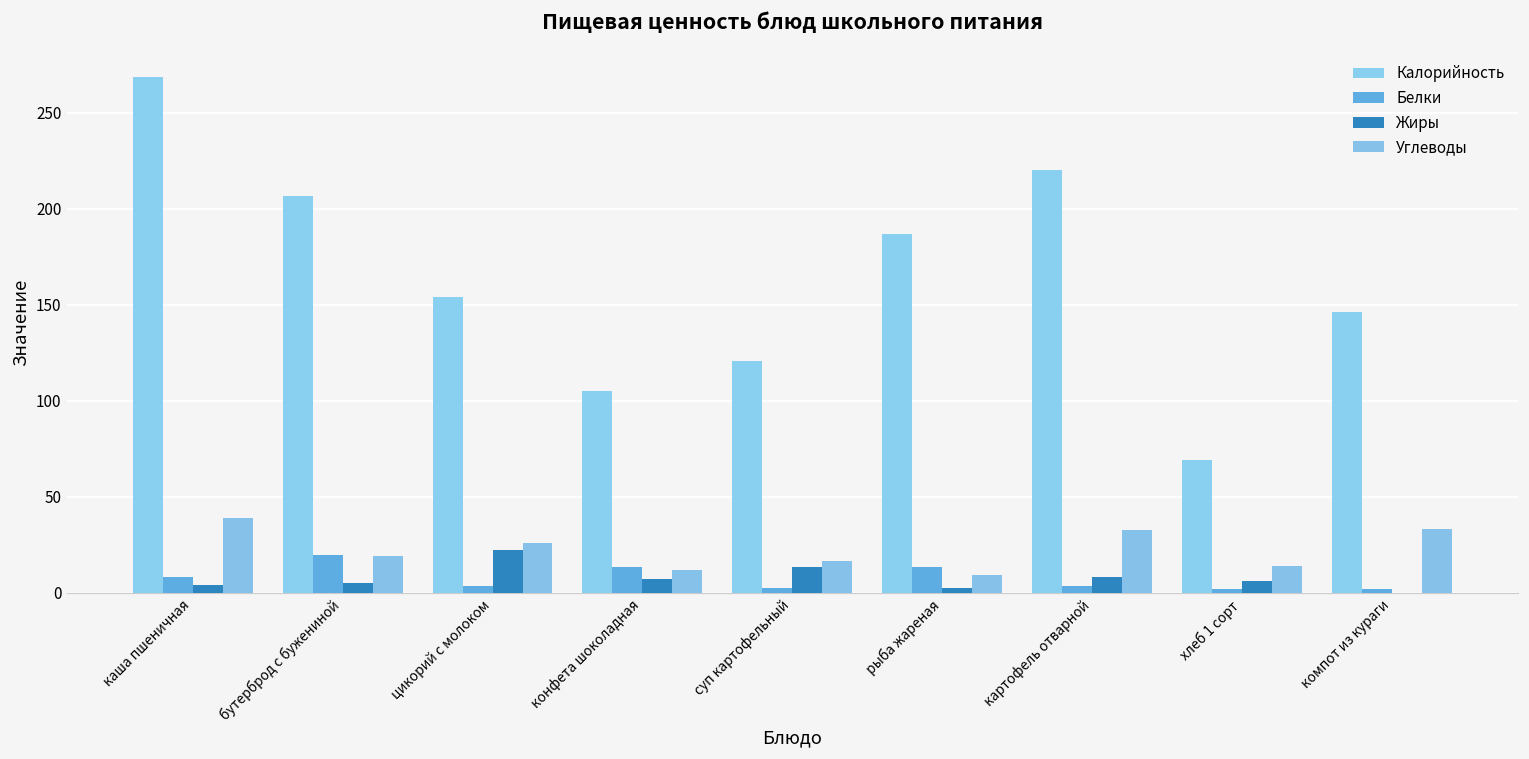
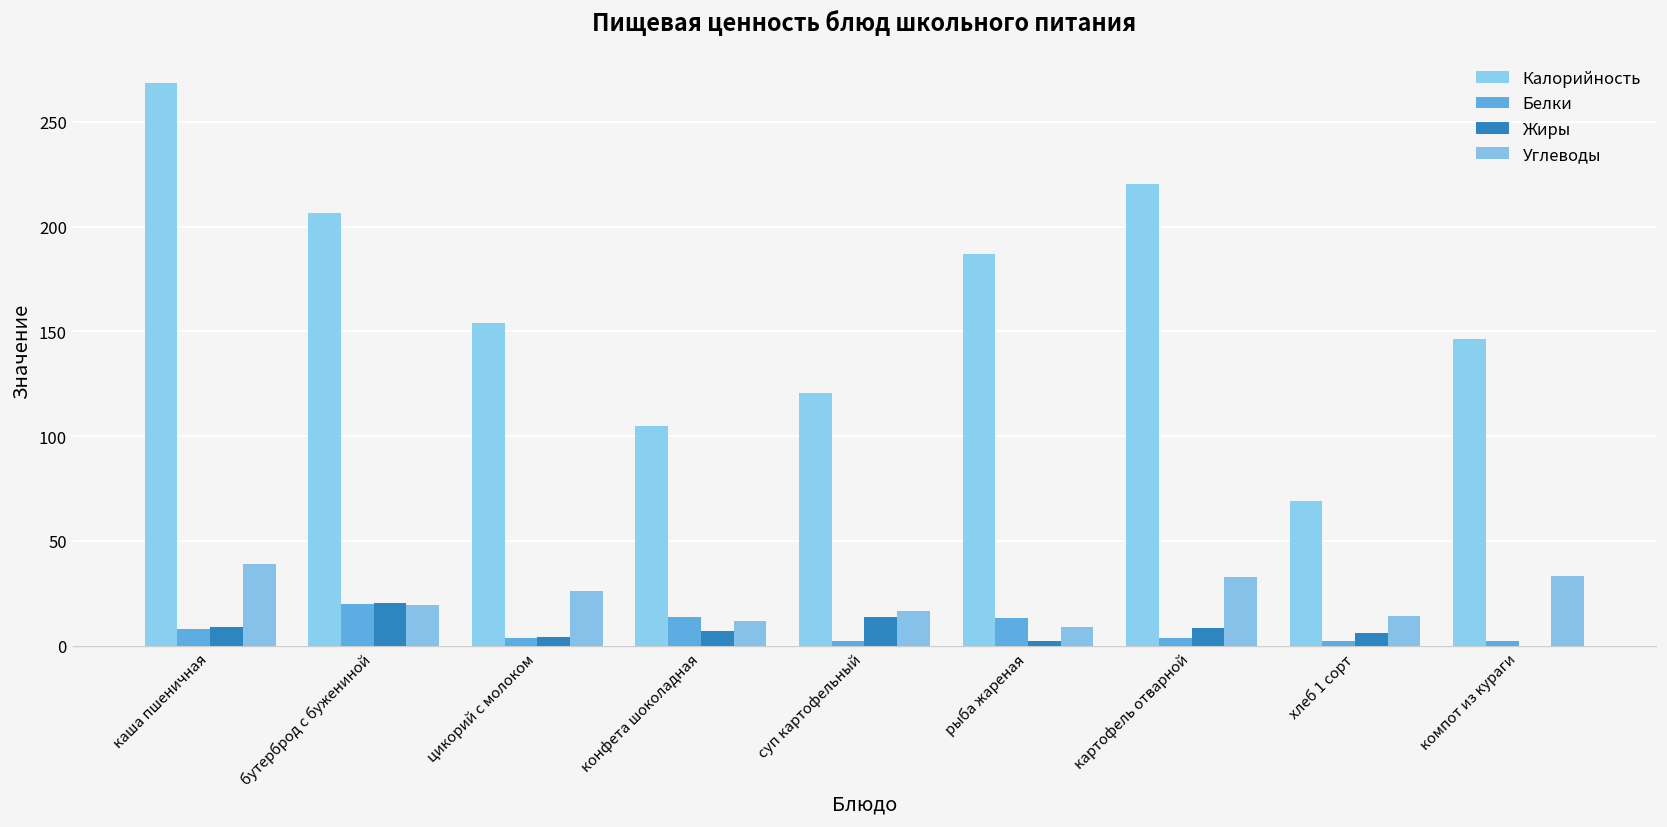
Жиры, каша пшеничная: 4 -> 9
Жиры, бутерброд с бужениной: 5 -> 20
Жиры, цикорий с молоком: 22 -> 4
